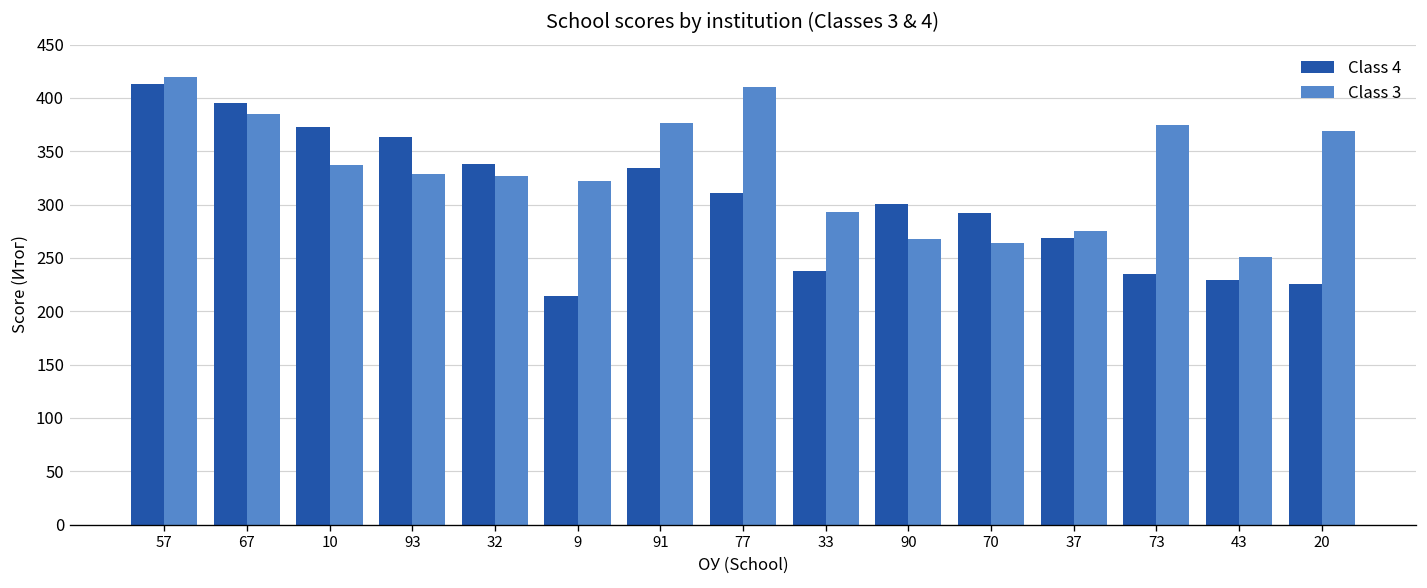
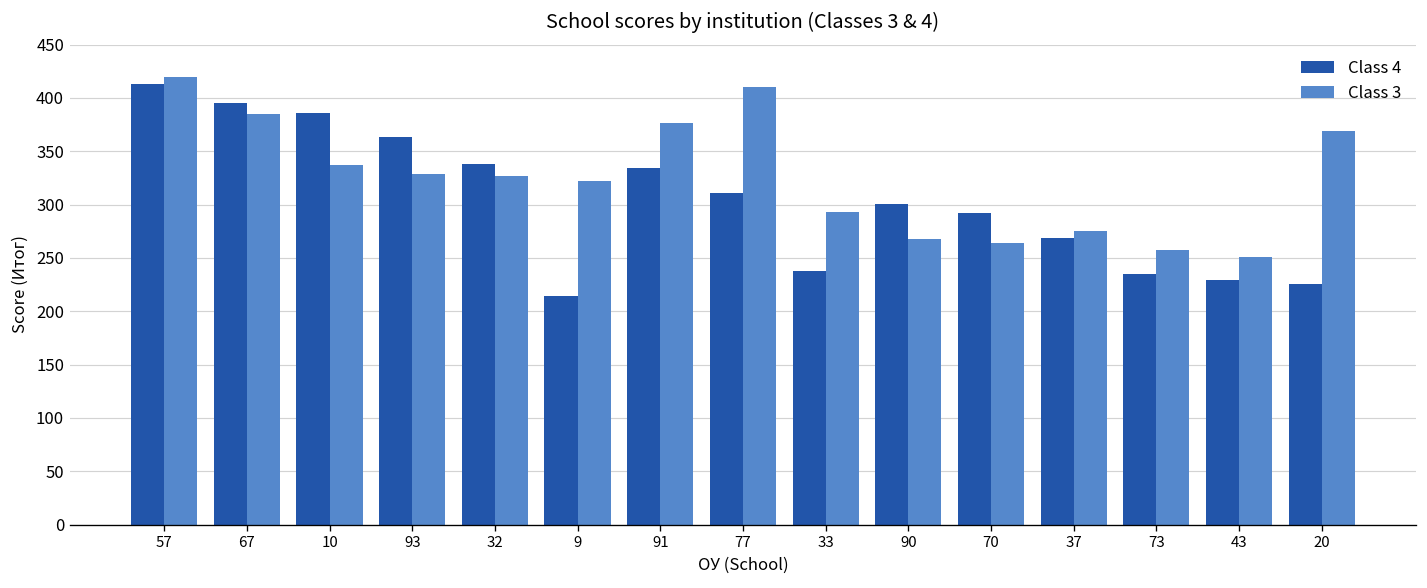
Class 4, 10: 370 -> 390
Class 3, 73: 380 -> 260
